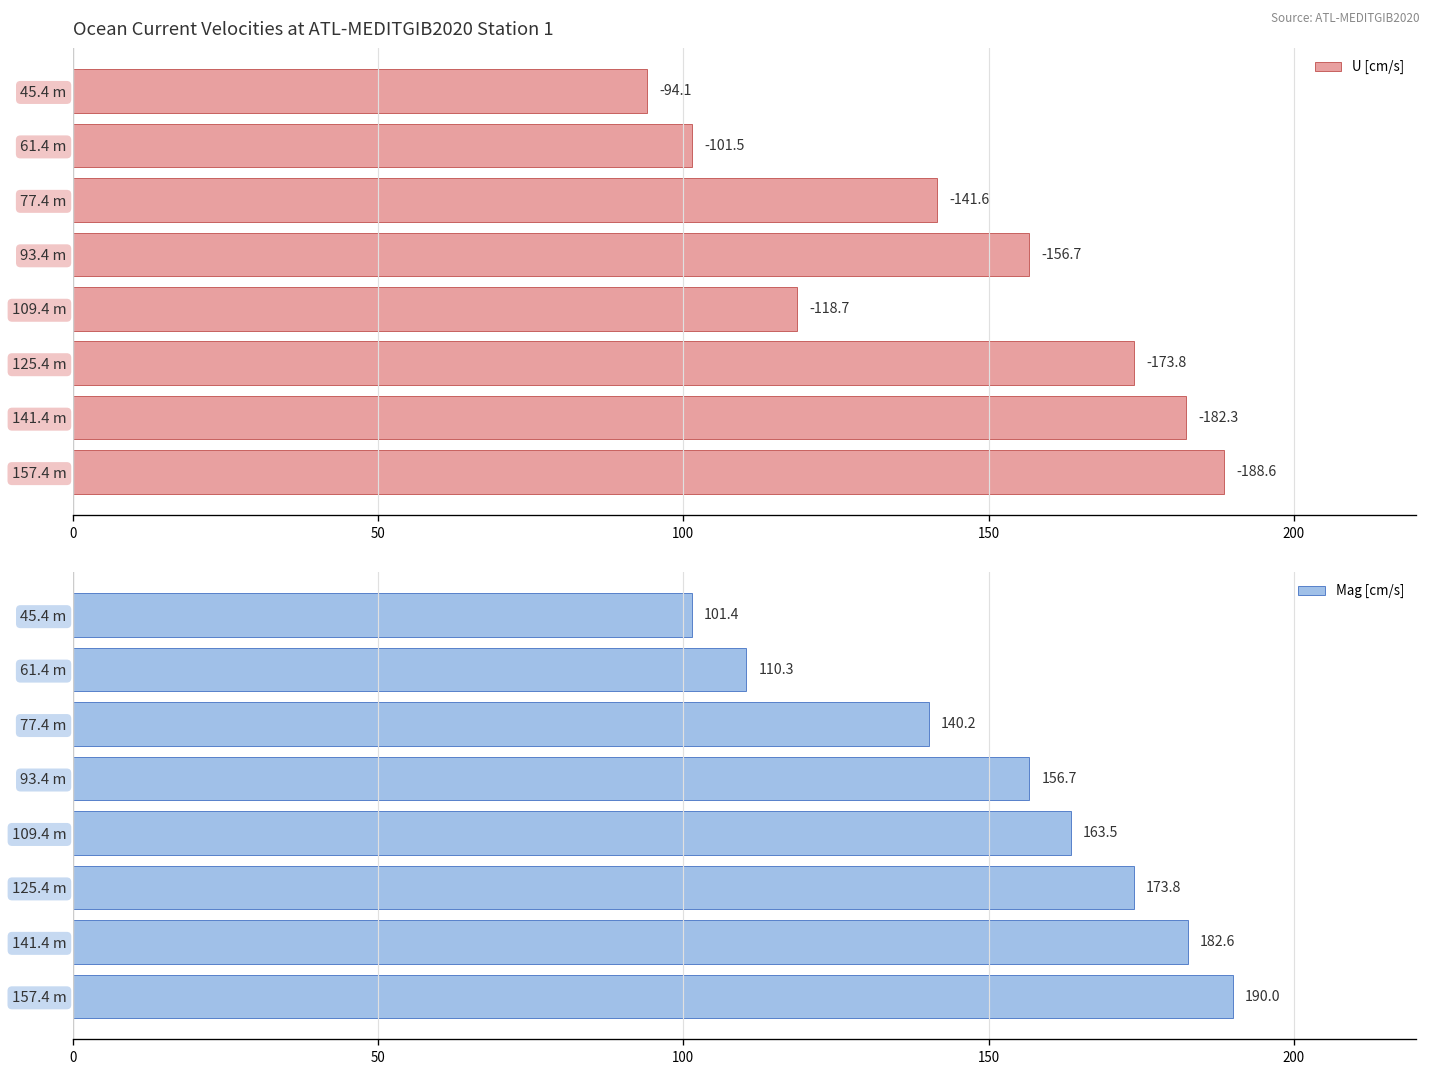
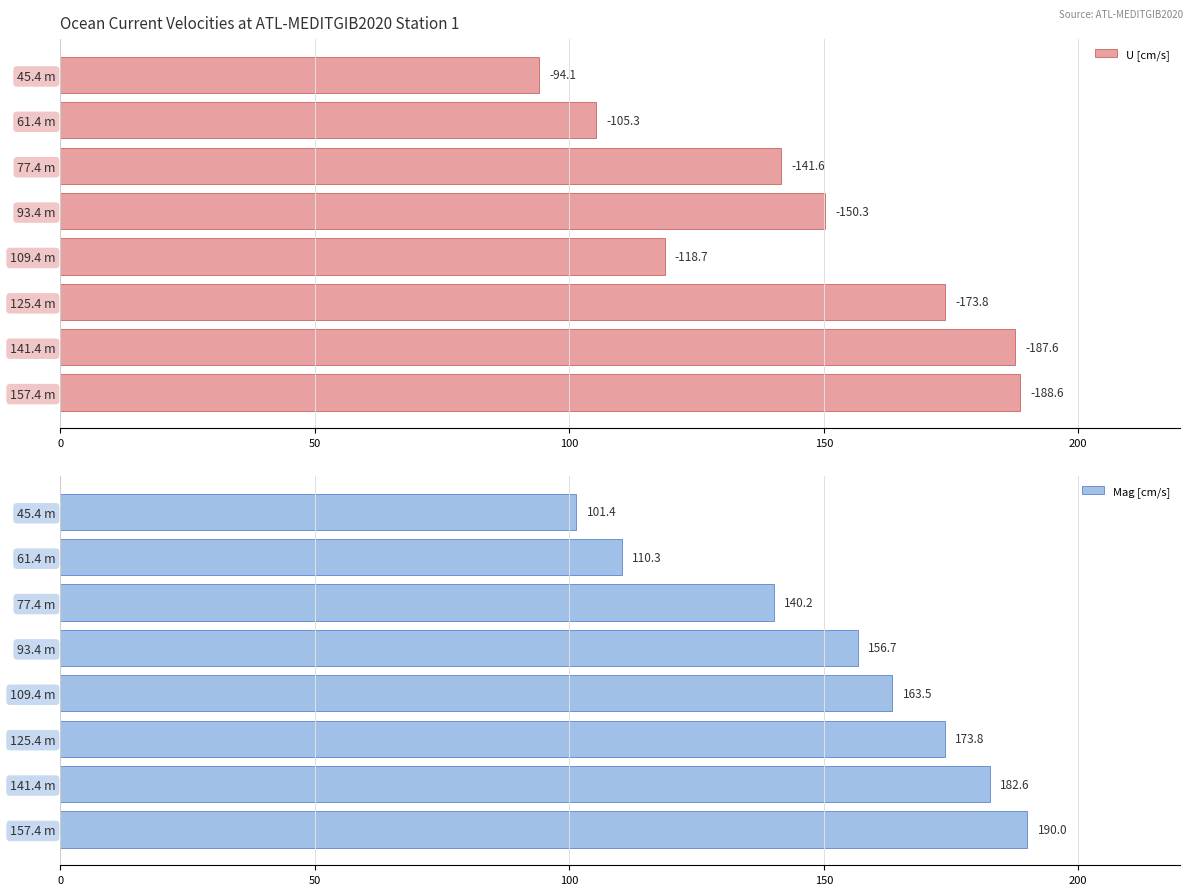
Ocean Current Velocities at ATL-MEDITGIB2020 Station 1, 61.4 m: -101.5 -> -105.3
Ocean Current Velocities at ATL-MEDITGIB2020 Station 1, 93.4 m: -156.7 -> -150.3
Ocean Current Velocities at ATL-MEDITGIB2020 Station 1, 141.4 m: -182.3 -> -187.6
